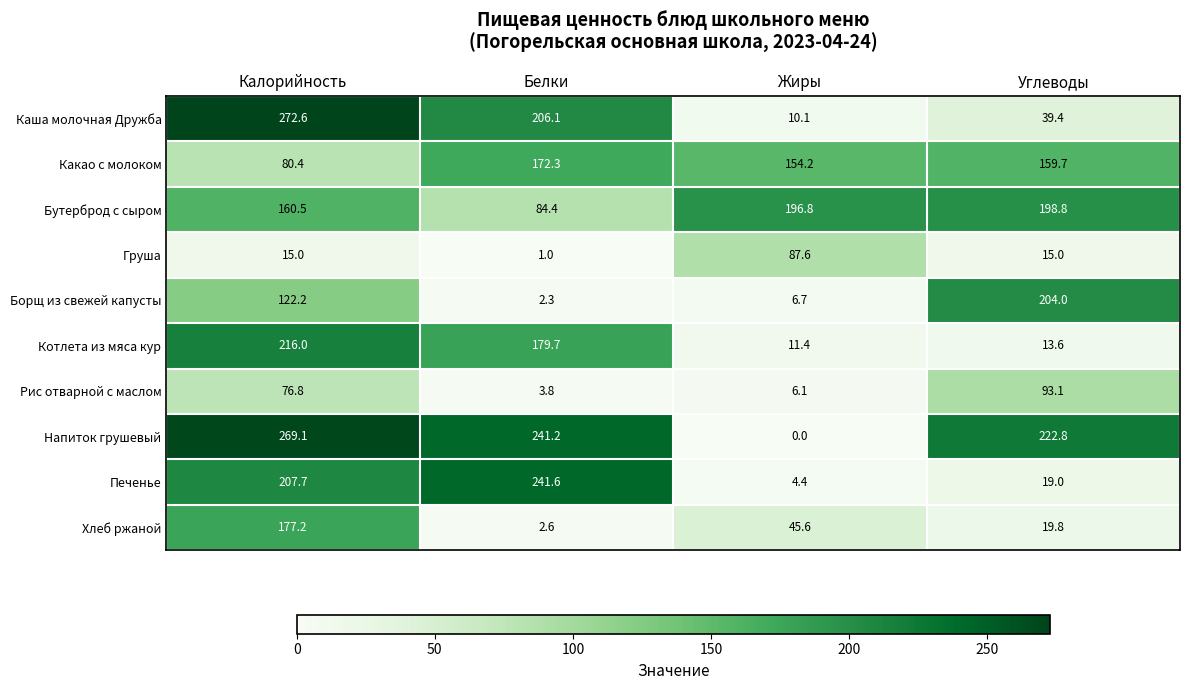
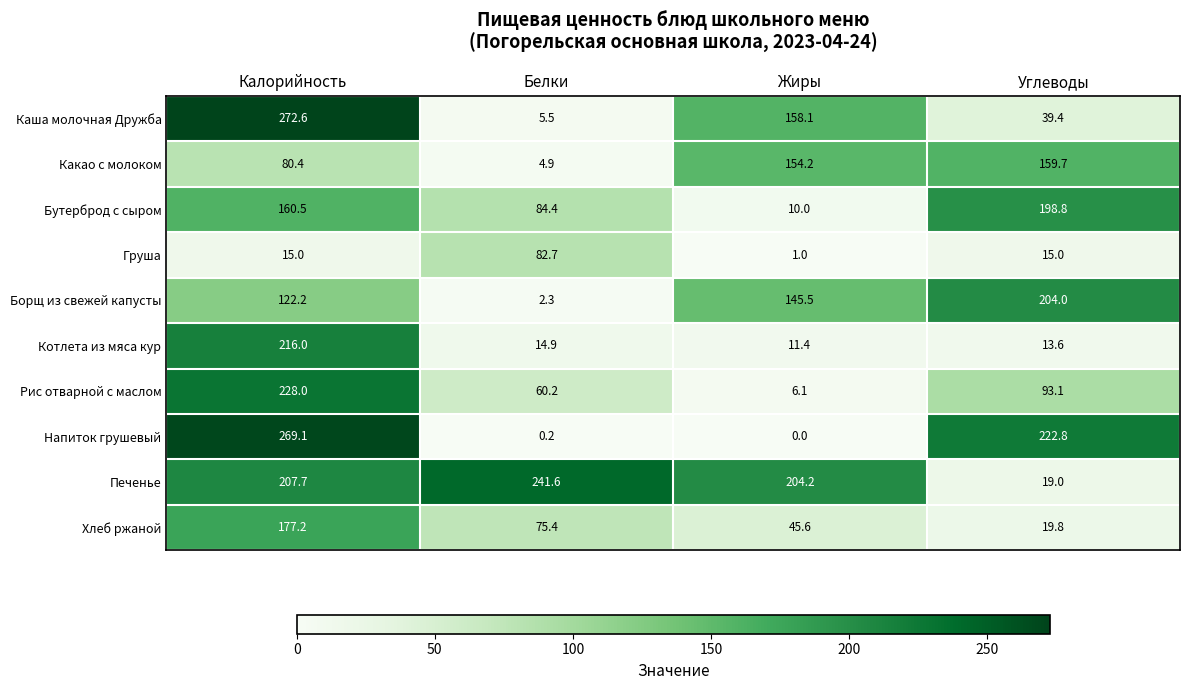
Каша молочная Дружба, Белки: 206.1 -> 5.5
Каша молочная Дружба, Жиры: 10.1 -> 158.1
Какао с молоком, Белки: 172.3 -> 4.9
Бутерброд с сыром, Жиры: 196.8 -> 10.0
Груша, Белки: 1.0 -> 82.7
Груша, Жиры: 87.6 -> 1.0
Борщ из свежей капусты, Жиры: 6.7 -> 145.5
Котлета из мяса кур, Белки: 179.7 -> 14.9
Рис отварной с маслом, Калорийность: 76.8 -> 228.0
Рис отварной с маслом, Белки: 3.8 -> 60.2
Напиток грушевый, Белки: 241.2 -> 0.2
Печенье, Жиры: 4.4 -> 204.2
Хлеб ржаной, Белки: 2.6 -> 75.4
